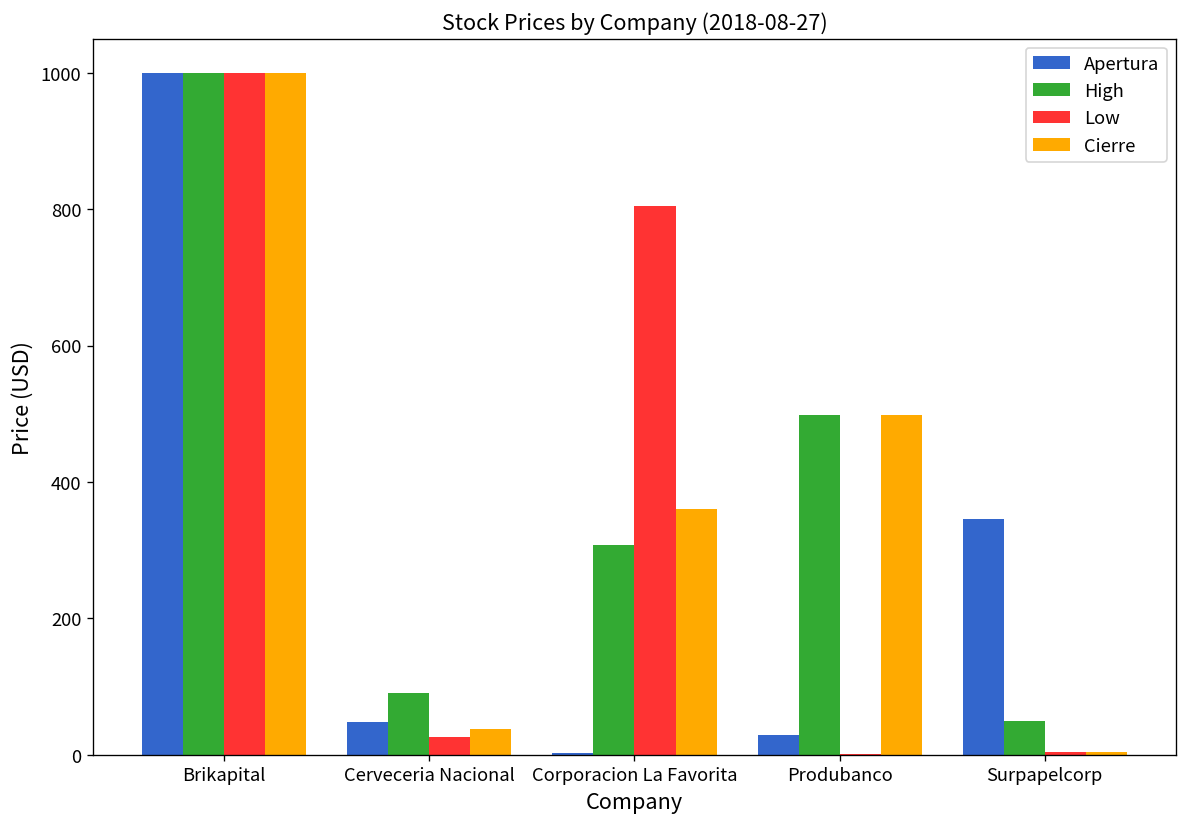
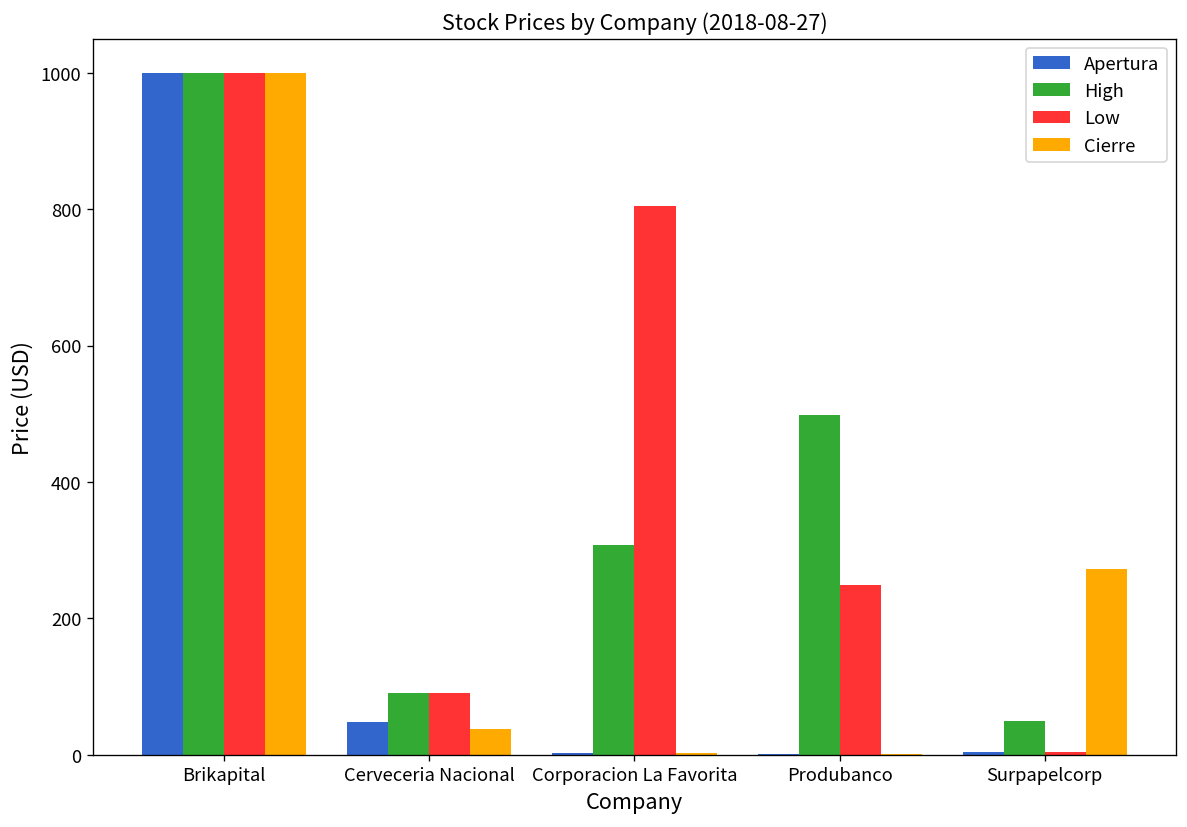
Low, Cerveceria Nacional: 30 -> 90
Cierre, Corporacion La Favorita: 360 -> 0
Apertura, Produbanco: 30 -> 0
Low, Produbanco: 0 -> 250
Cierre, Produbanco: 500 -> 0
Apertura, Surpapelcorp: 350 -> 0
Cierre, Surpapelcorp: 0 -> 270
